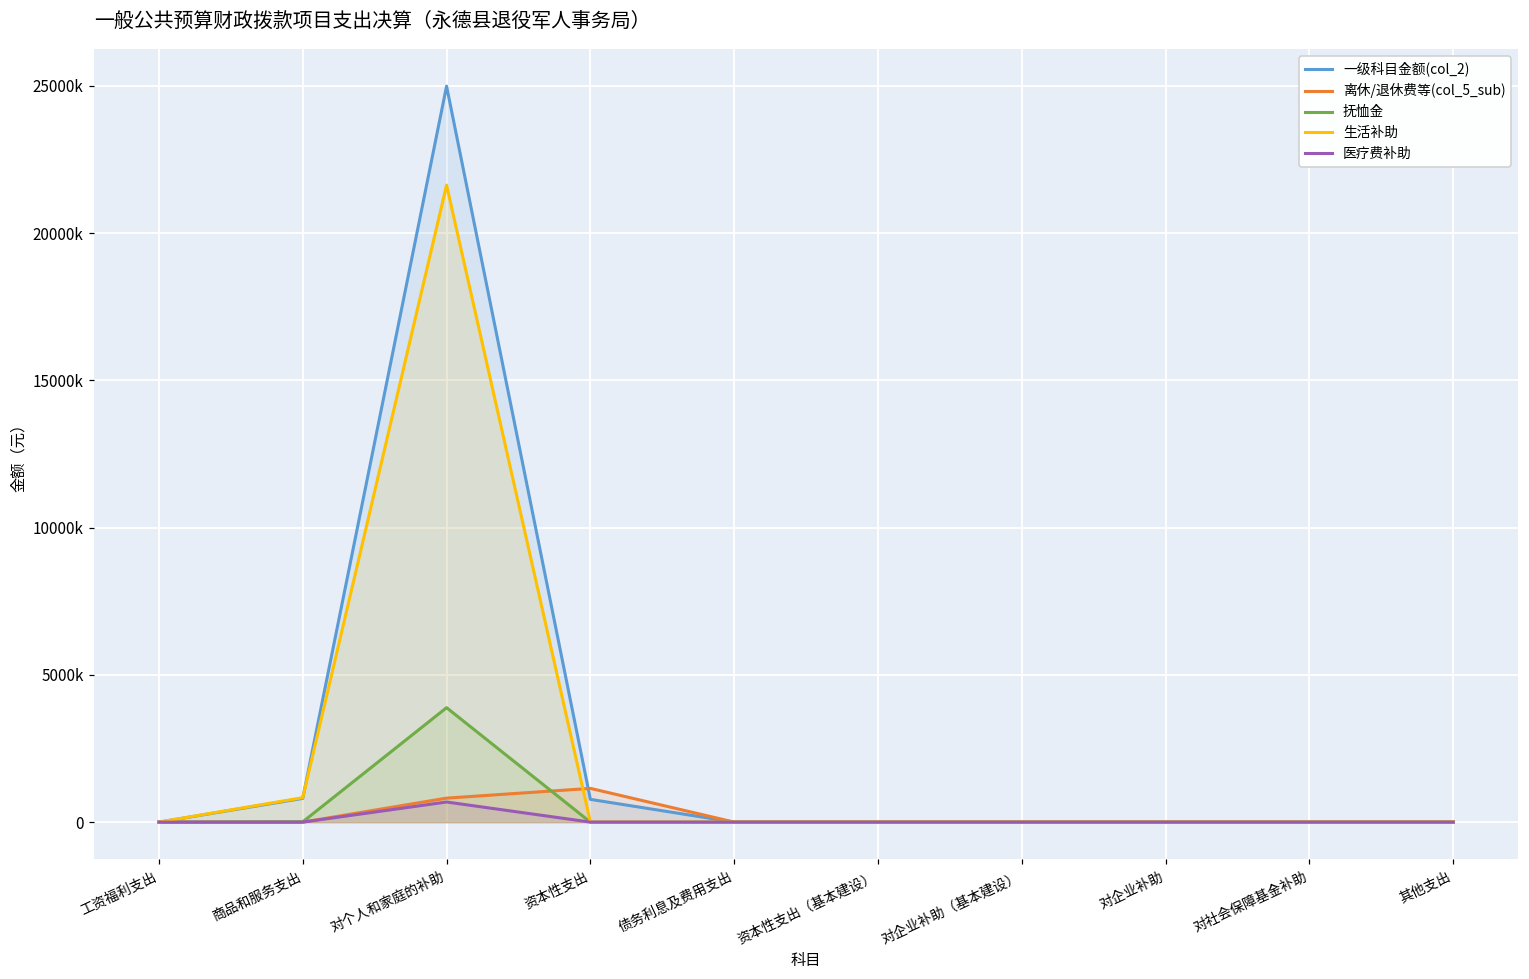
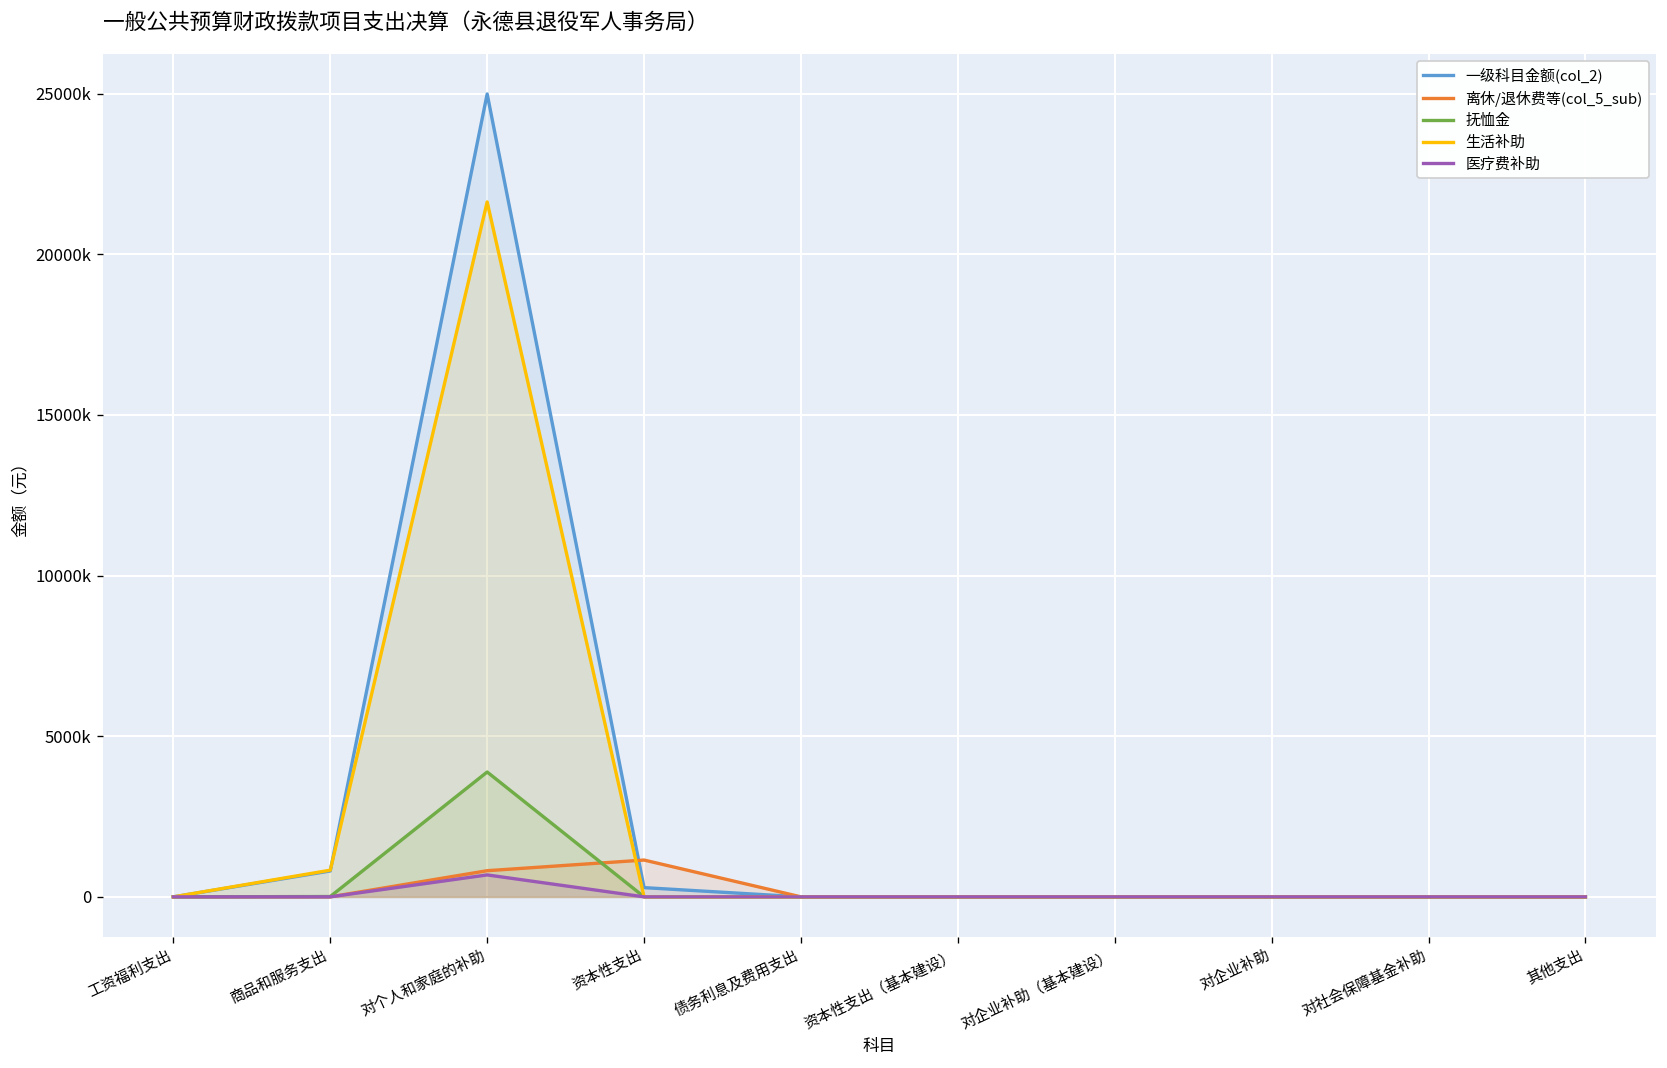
一级科目金额(col_2), 资本性支出: 800000 -> 300000
